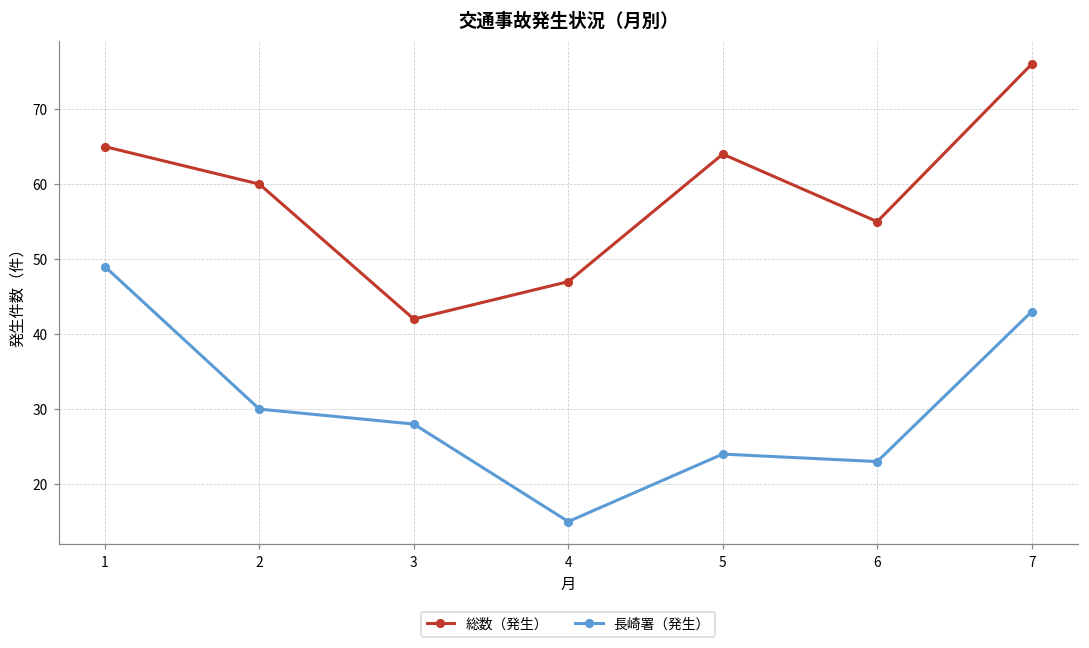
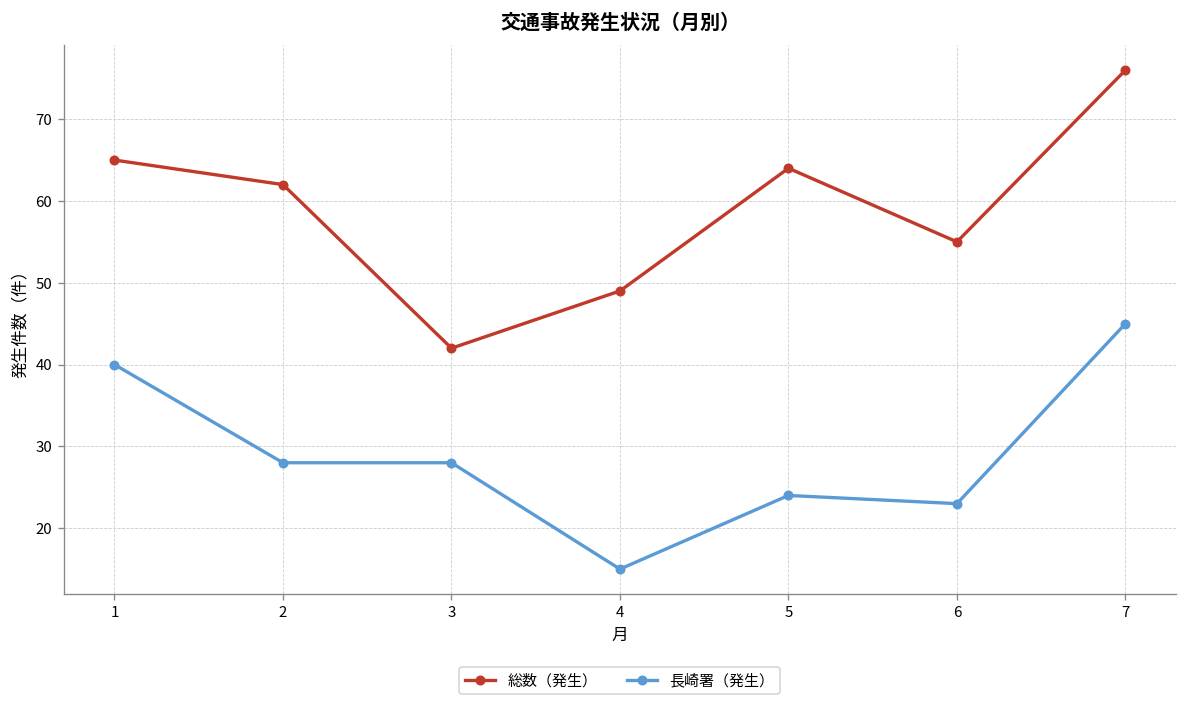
長崎署（発生）, 1: 49 -> 40
総数（発生）, 2: 60 -> 62
長崎署（発生）, 2: 30 -> 28
総数（発生）, 4: 47 -> 49
長崎署（発生）, 7: 43 -> 45
